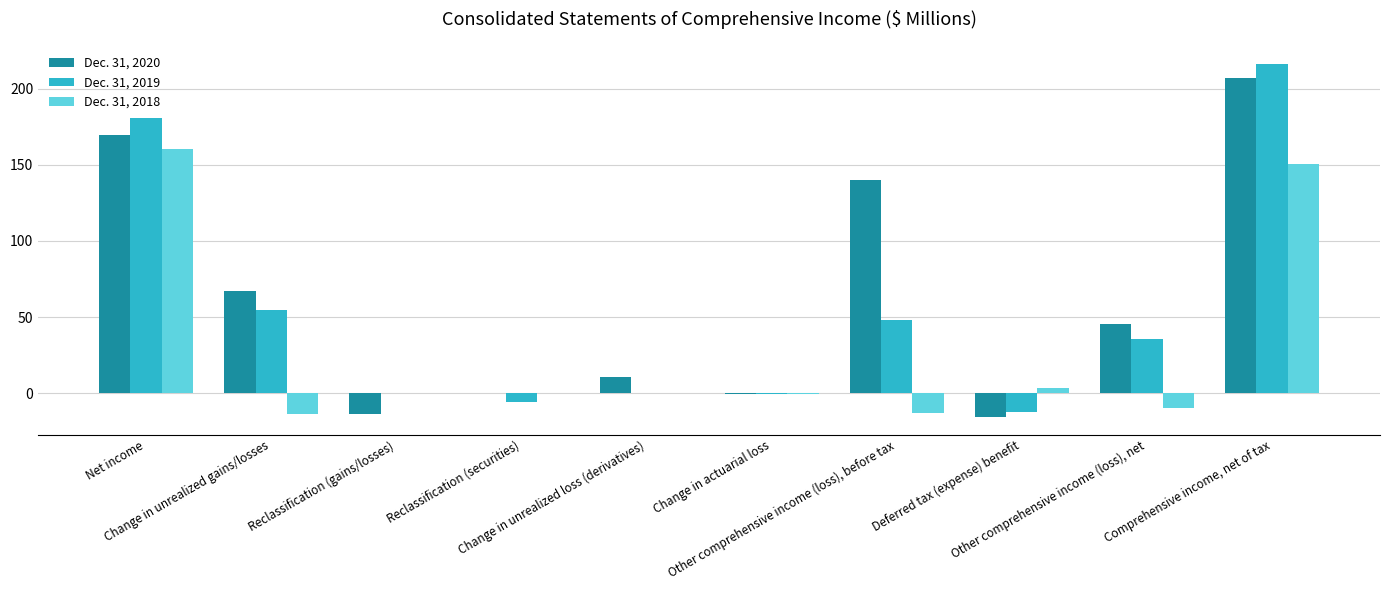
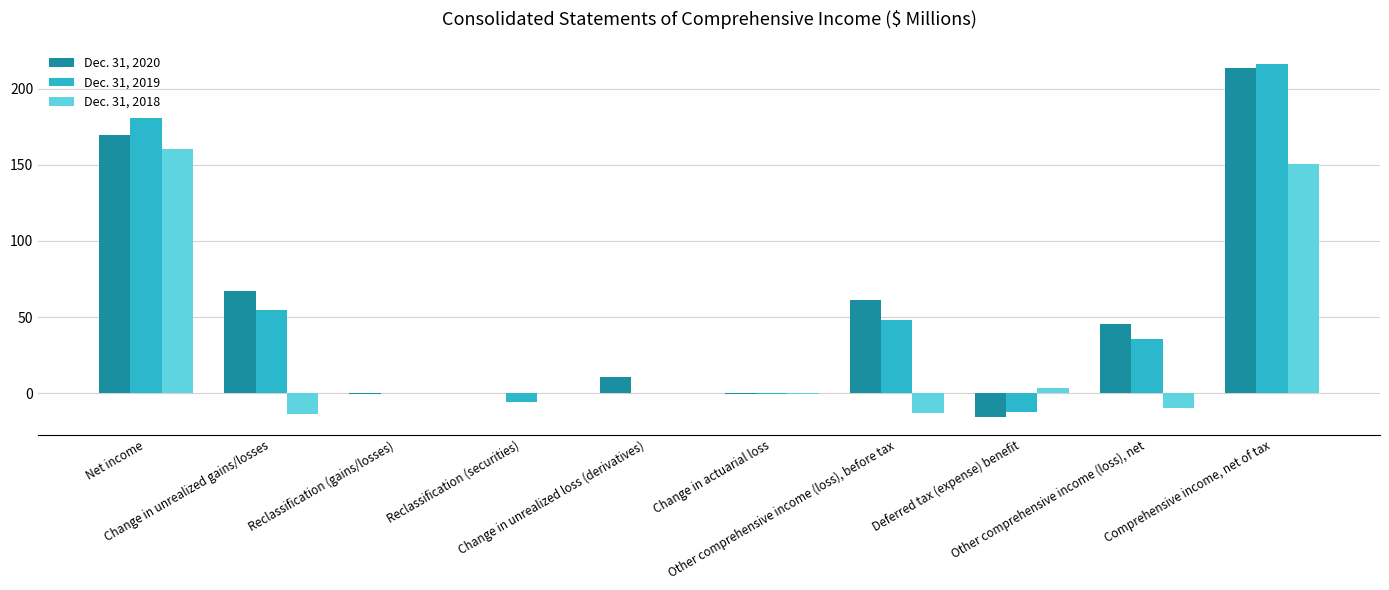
Dec. 31, 2020, Reclassification (gains/losses): -14 -> 0
Dec. 31, 2020, Other comprehensive income (loss), before tax: 140 -> 61
Dec. 31, 2020, Comprehensive income, net of tax: 207 -> 214
